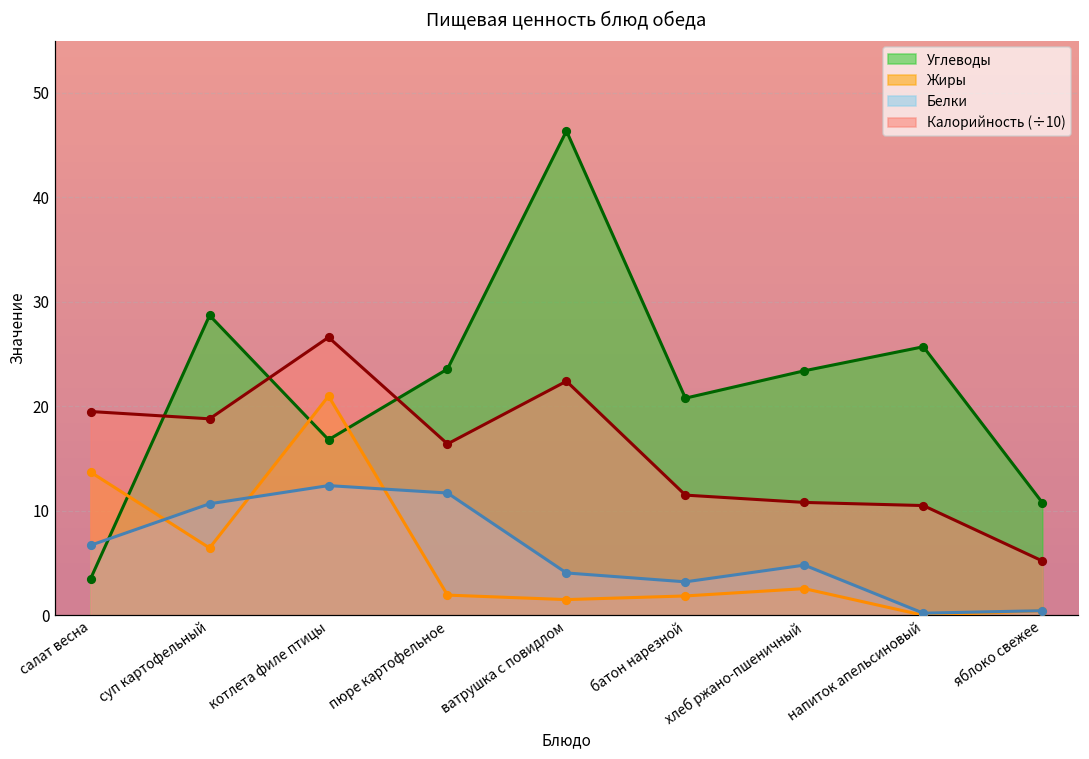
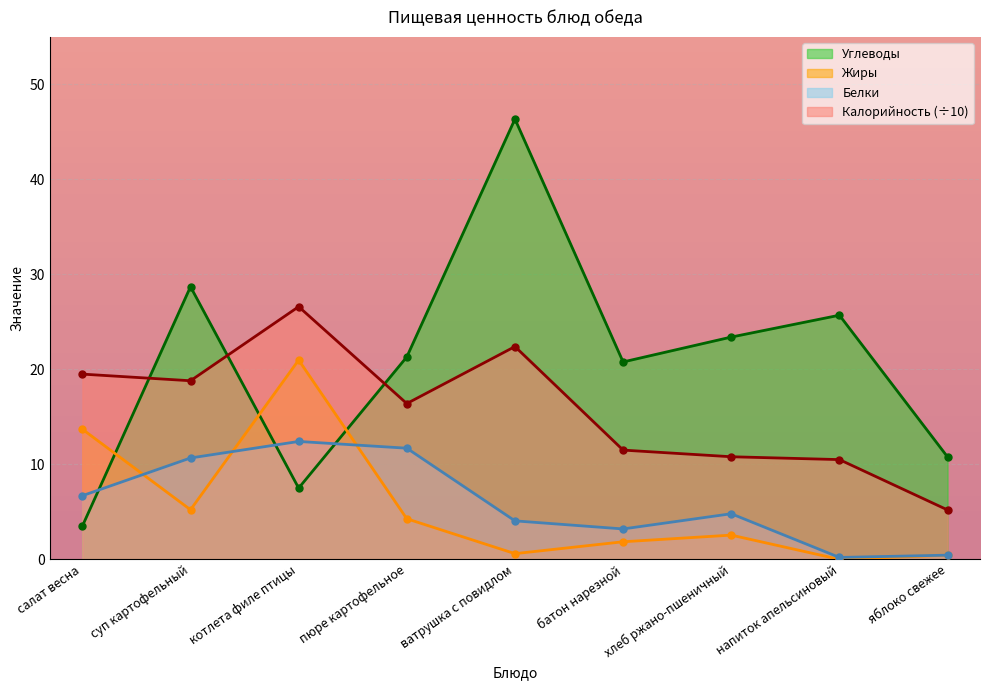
Жиры, суп картофельный: 6 -> 5
Углеводы, котлета филе птицы: 17 -> 8
Углеводы, пюре картофельное: 24 -> 21
Жиры, пюре картофельное: 2 -> 4
Жиры, ватрушка с повидлом: 2 -> 1
